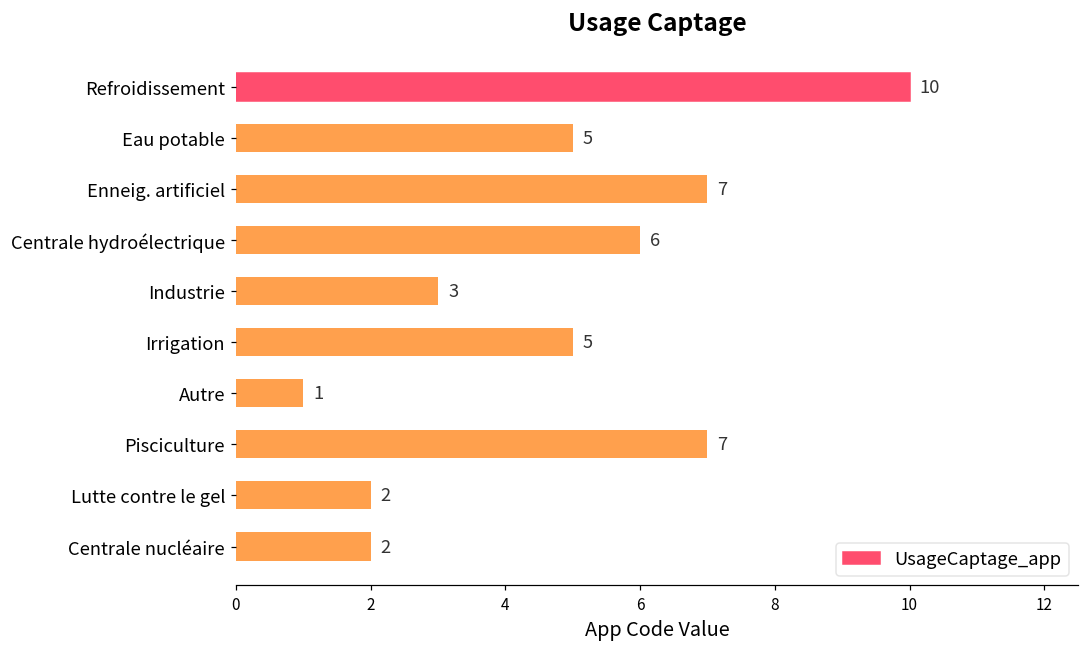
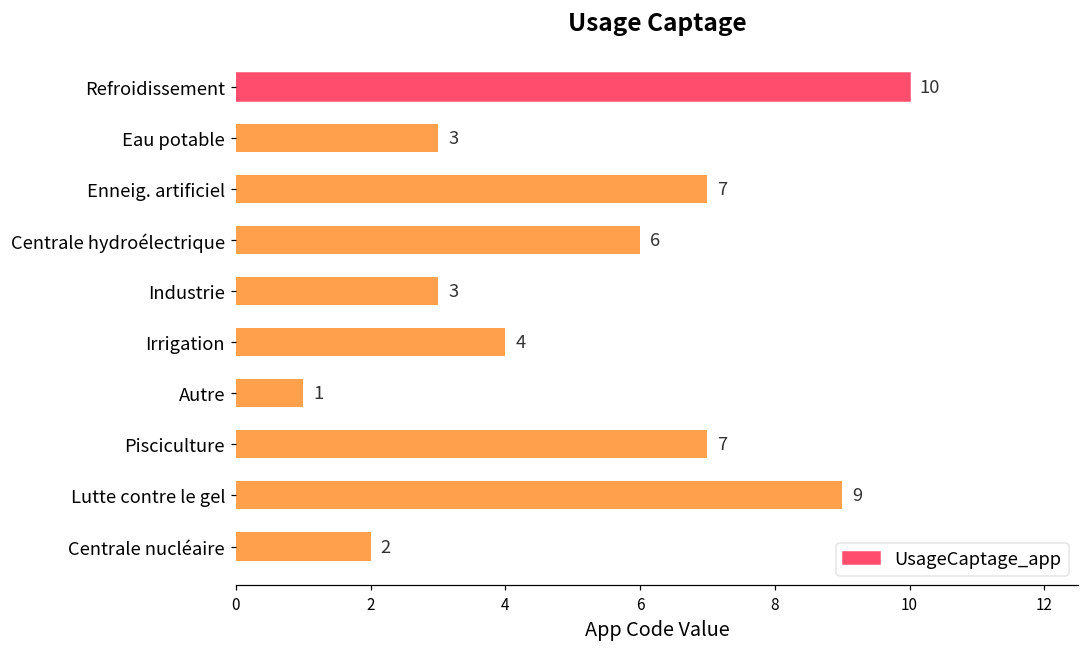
Eau potable: 5 -> 3
Irrigation: 5 -> 4
Lutte contre le gel: 2 -> 9
